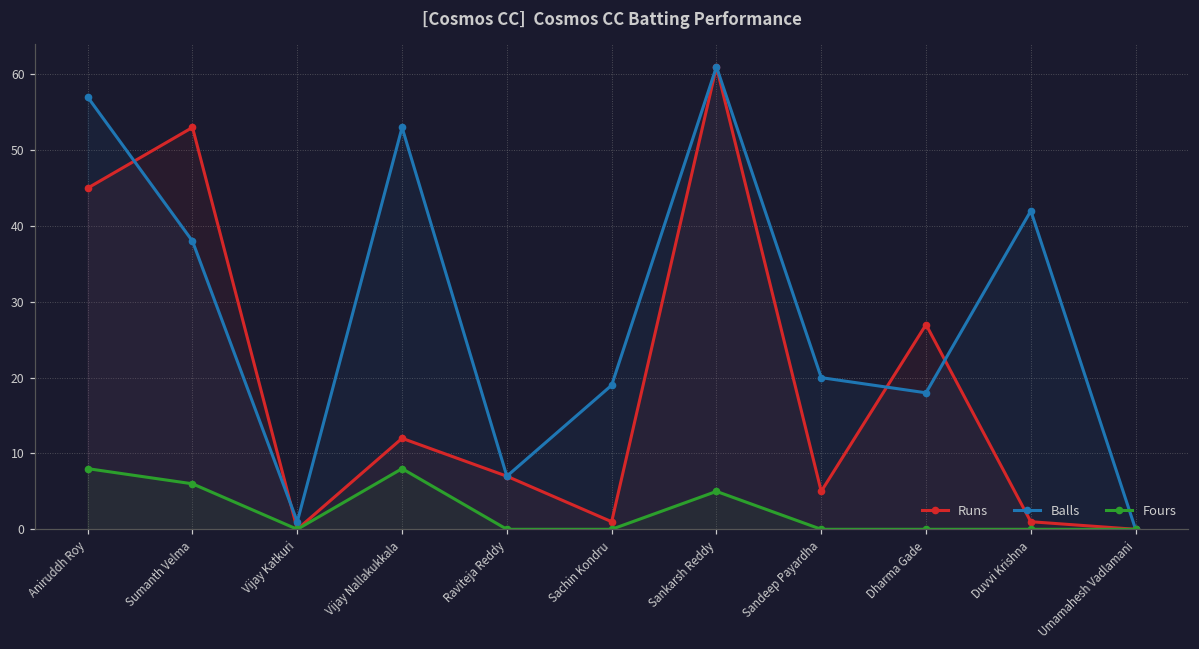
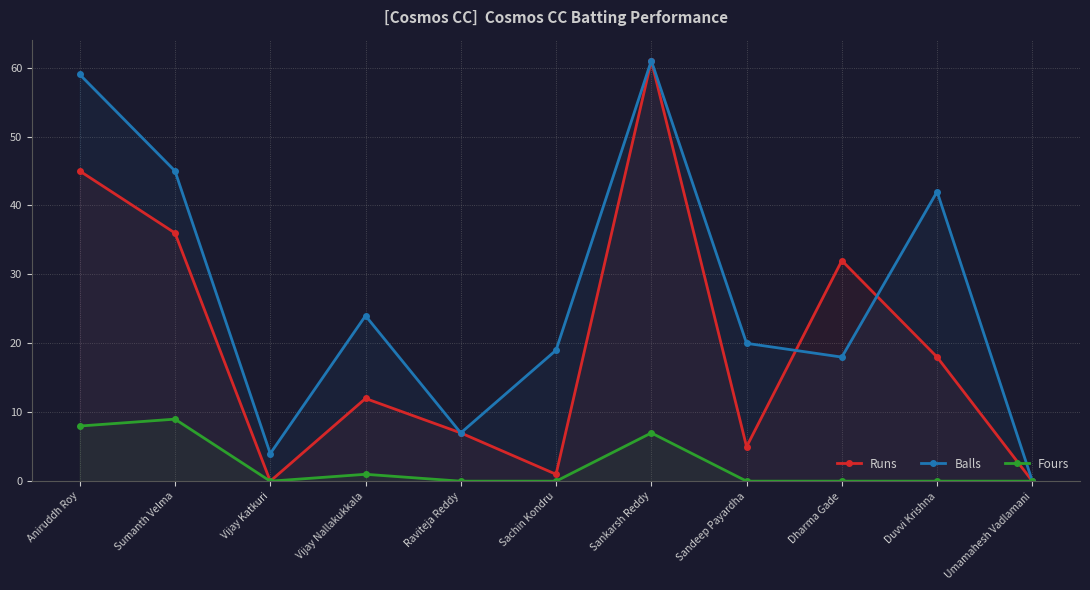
Balls, Aniruddh Roy: 57 -> 59
Runs, Sumanth Velma: 53 -> 36
Balls, Sumanth Velma: 38 -> 45
Fours, Sumanth Velma: 6 -> 9
Balls, Vijay Katkuri: 1 -> 4
Balls, Vijay Nallakukkala: 53 -> 24
Fours, Vijay Nallakukkala: 8 -> 1
Fours, Sankarsh Reddy: 5 -> 7
Runs, Dharma Gade: 27 -> 32
Runs, Duvvi Krishna: 1 -> 18
